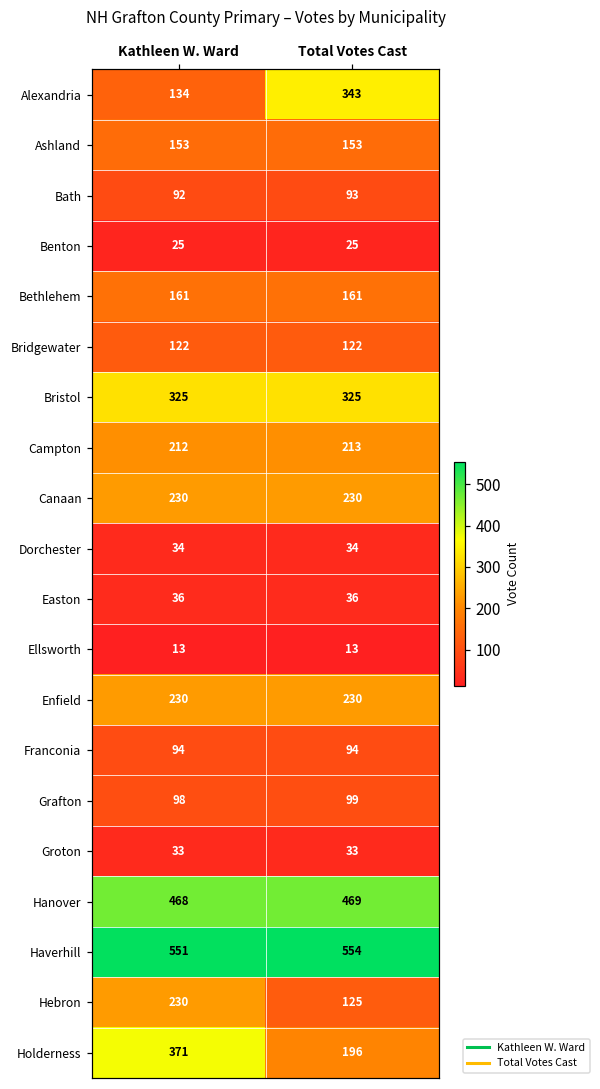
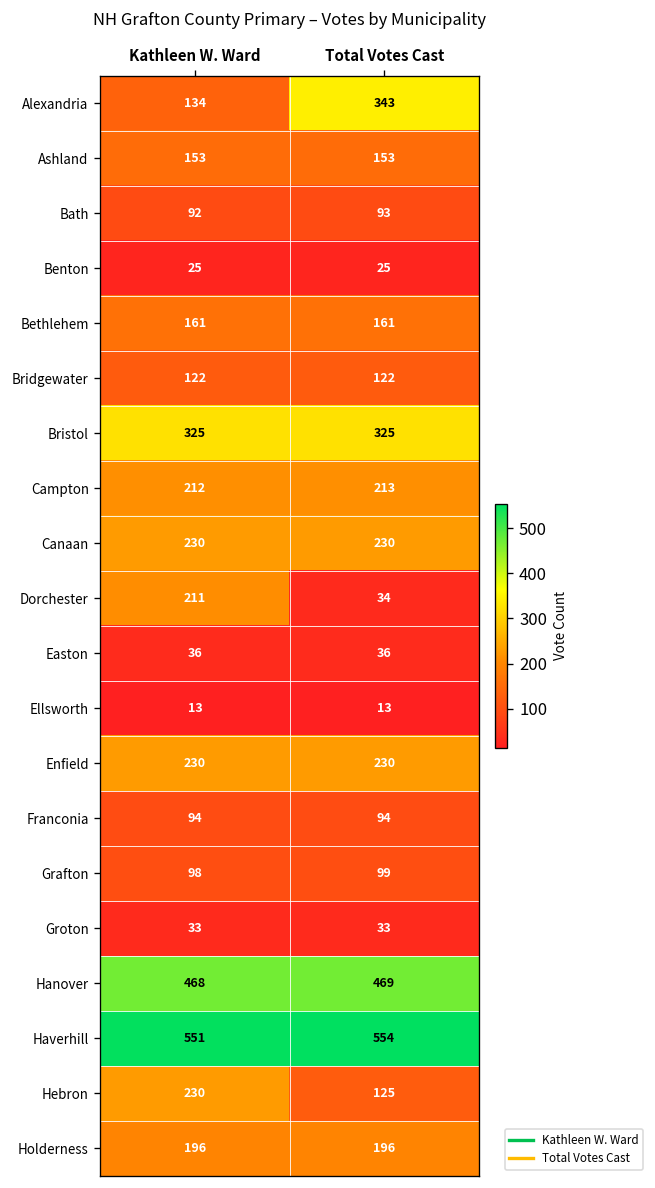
Dorchester, Kathleen W. Ward: 34 -> 211
Holderness, Kathleen W. Ward: 371 -> 196
